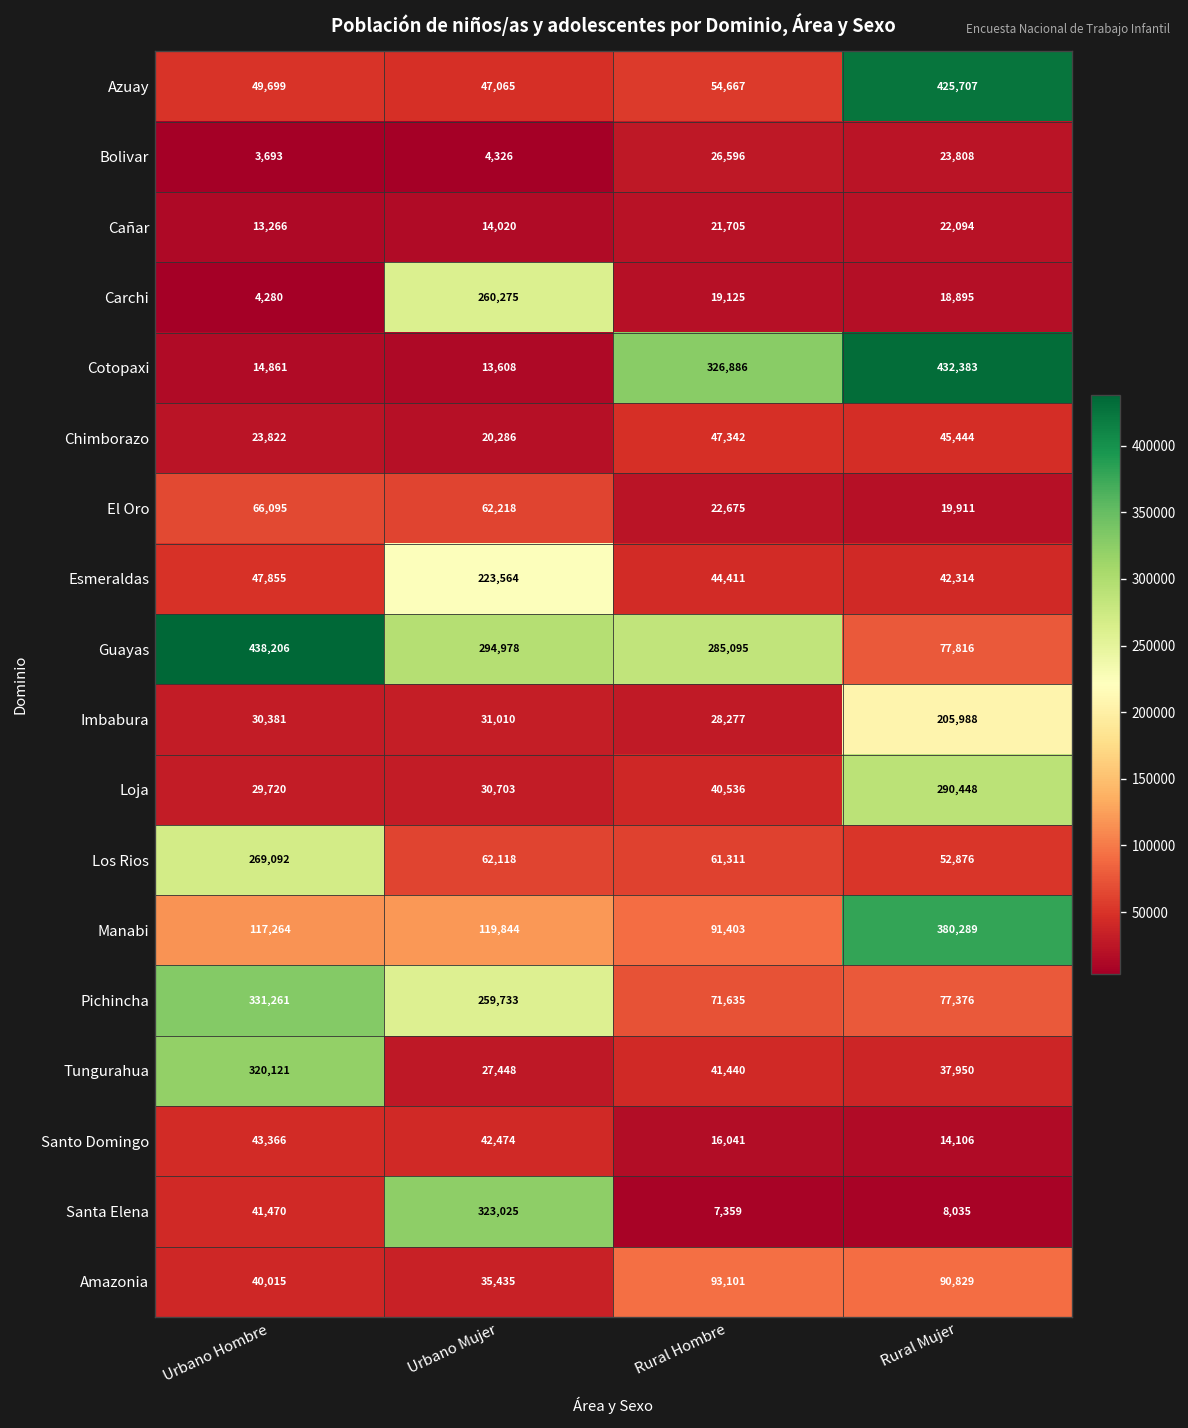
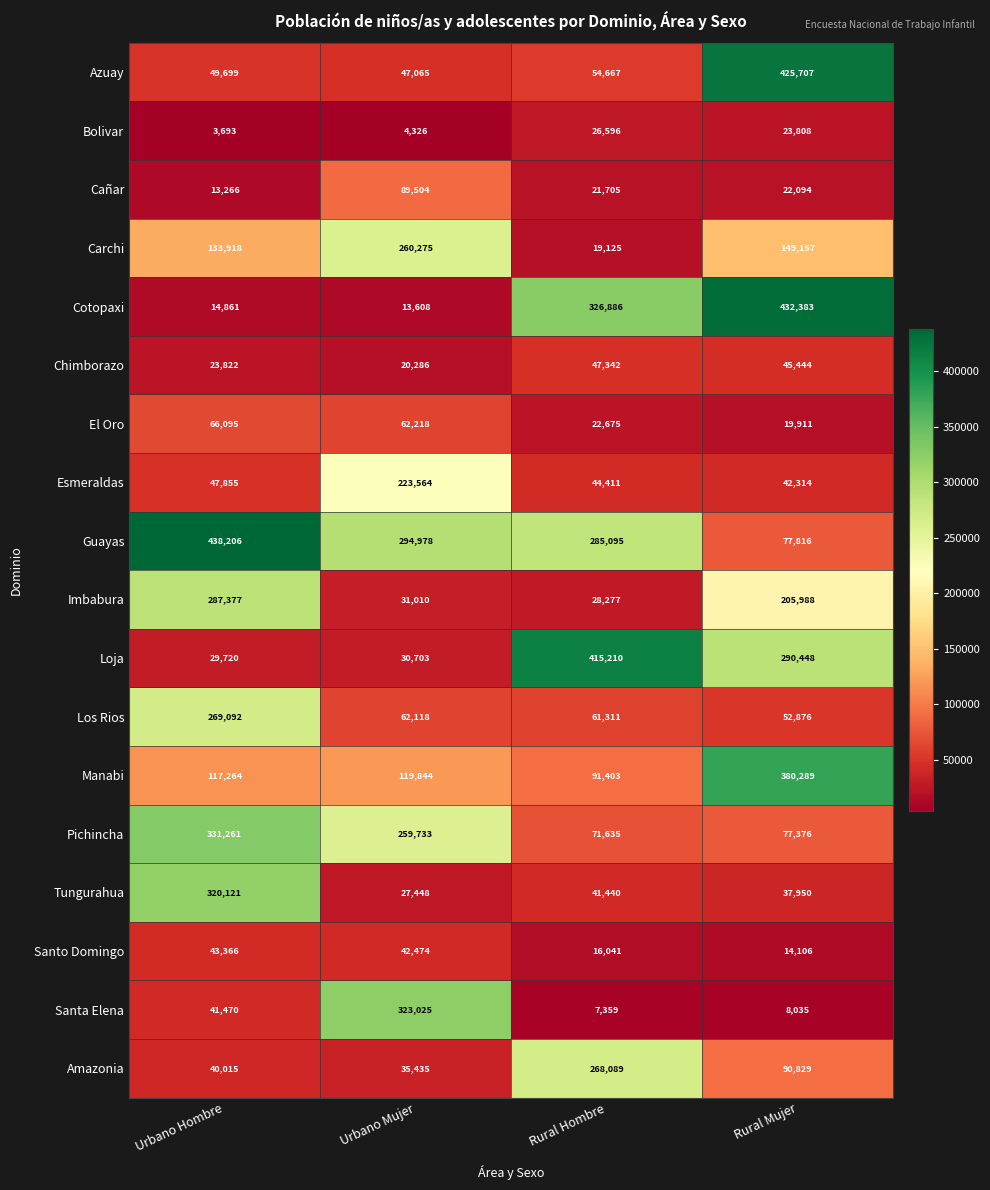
Cañar, Urbano Mujer: 14,020 -> 89,504
Carchi, Urbano Hombre: 4,280 -> 133,918
Carchi, Rural Mujer: 18,895 -> 149,157
Imbabura, Urbano Hombre: 30,381 -> 287,377
Loja, Rural Hombre: 40,536 -> 415,210
Amazonia, Rural Hombre: 93,101 -> 268,089
